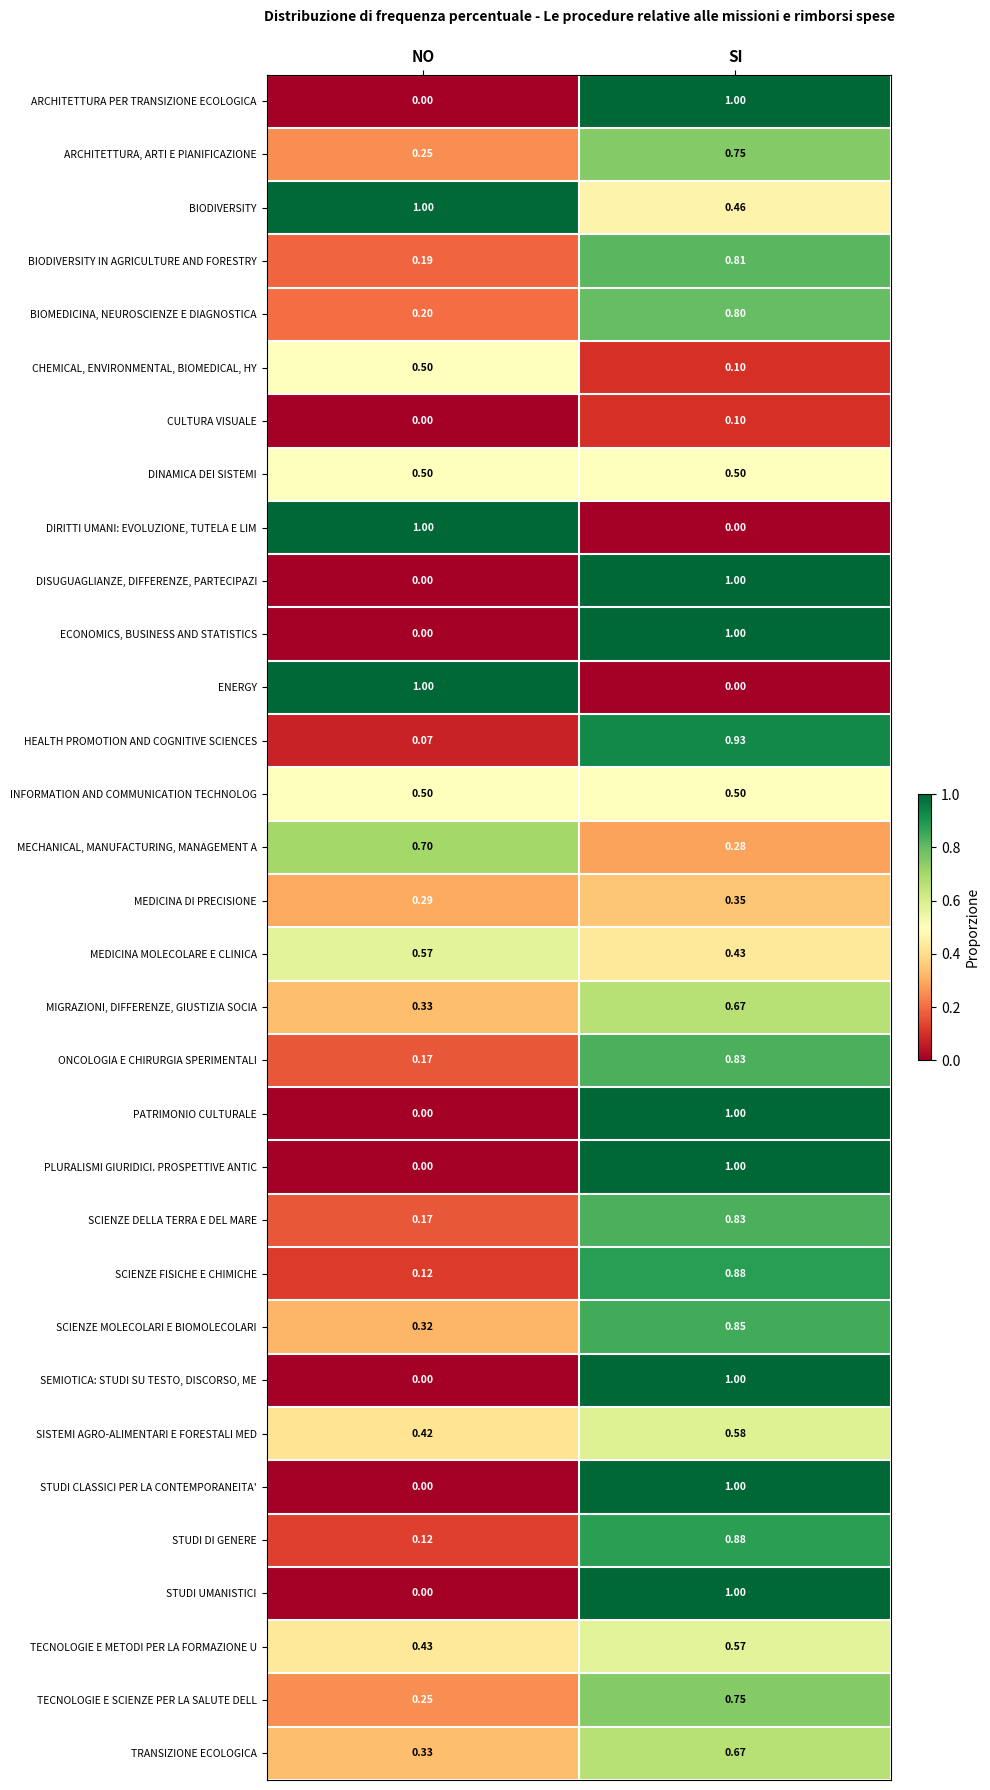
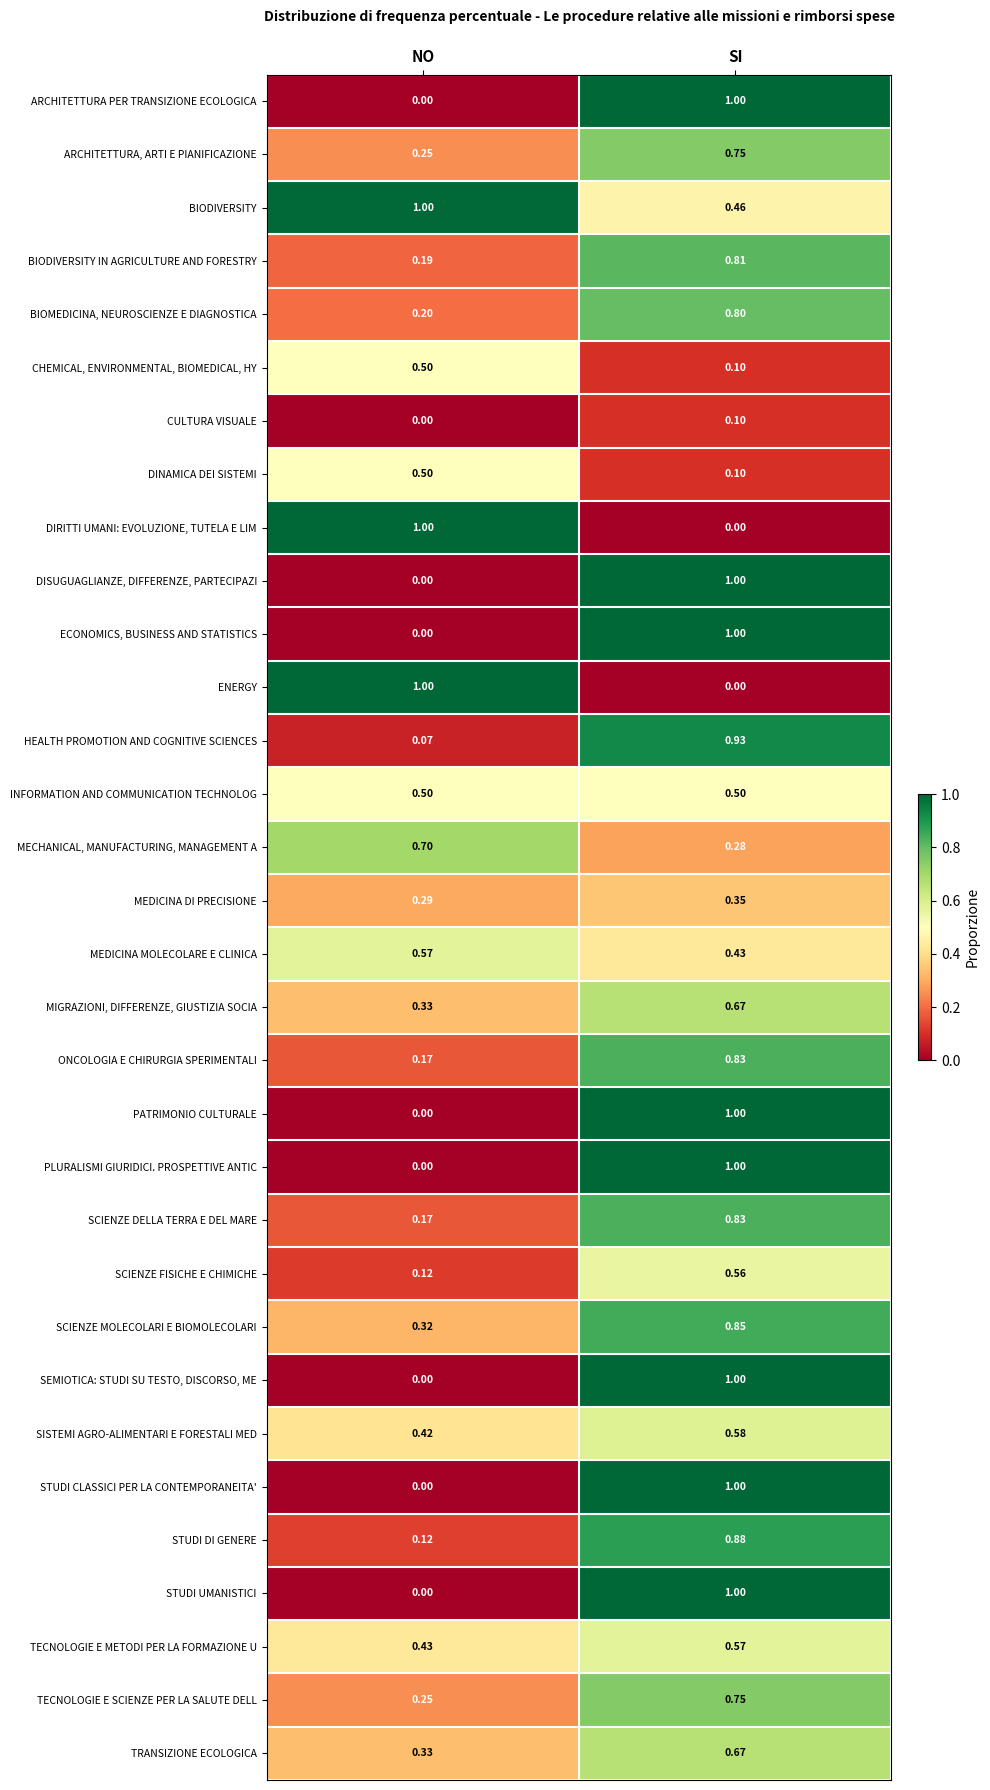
DINAMICA DEI SISTEMI, SI: 0.50 -> 0.10
SCIENZE FISICHE E CHIMICHE, SI: 0.88 -> 0.56
